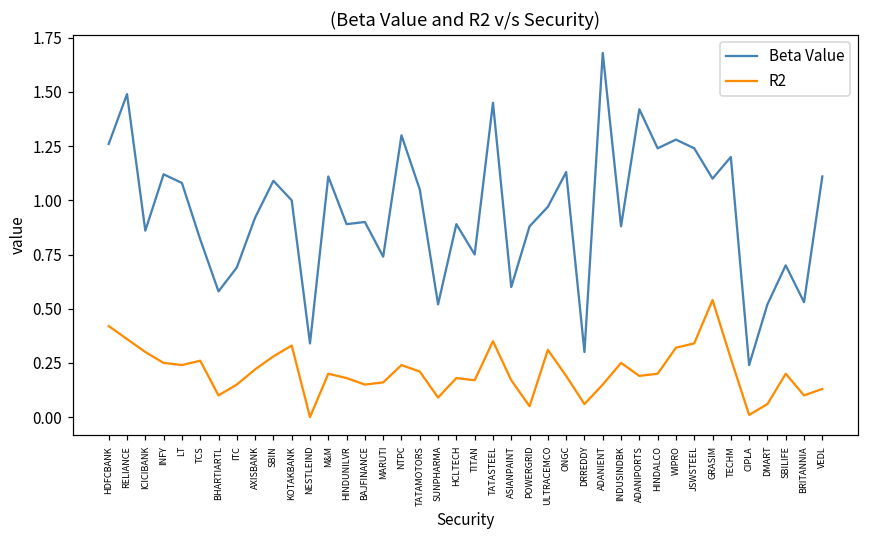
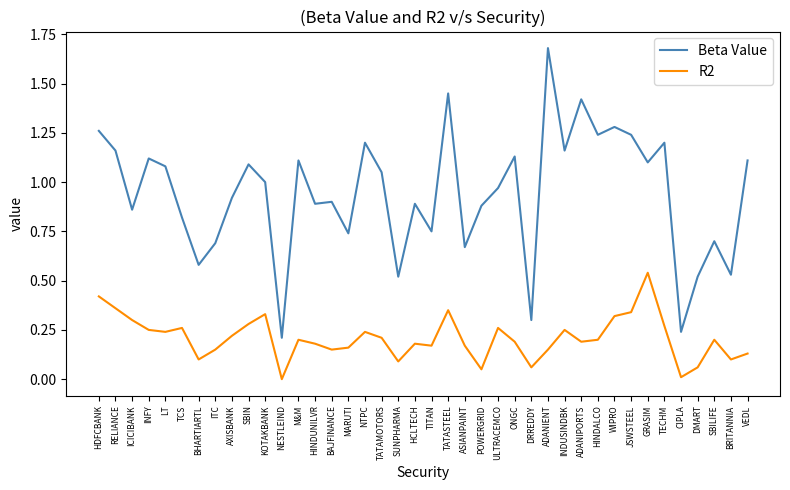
Beta Value, RELIANCE: 1.49 -> 1.16
Beta Value, NESTLEIND: 0.34 -> 0.21
Beta Value, NTPC: 1.3 -> 1.2
Beta Value, ASIANPAINT: 0.60 -> 0.67
R2, ULTRACEMCO: 0.31 -> 0.26
Beta Value, INDUSINDBK: 0.88 -> 1.16
